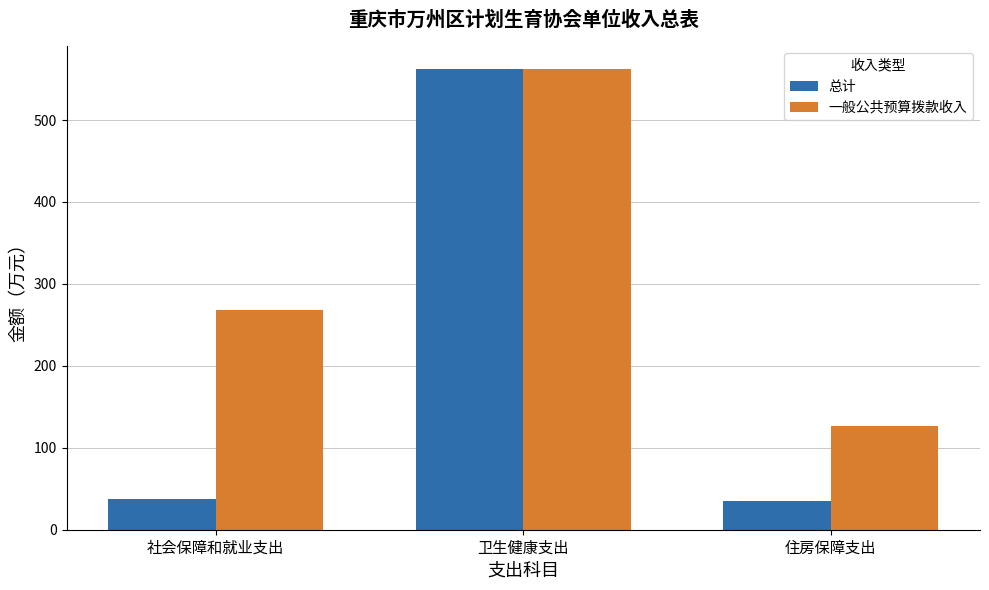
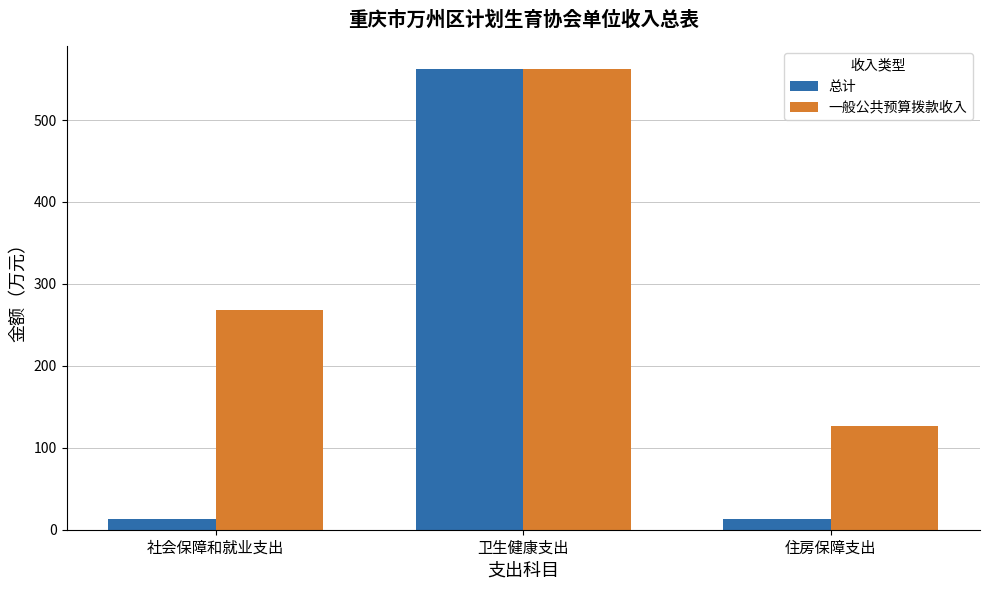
总计, 社会保障和就业支出: 40 -> 10
总计, 住房保障支出: 30 -> 10
